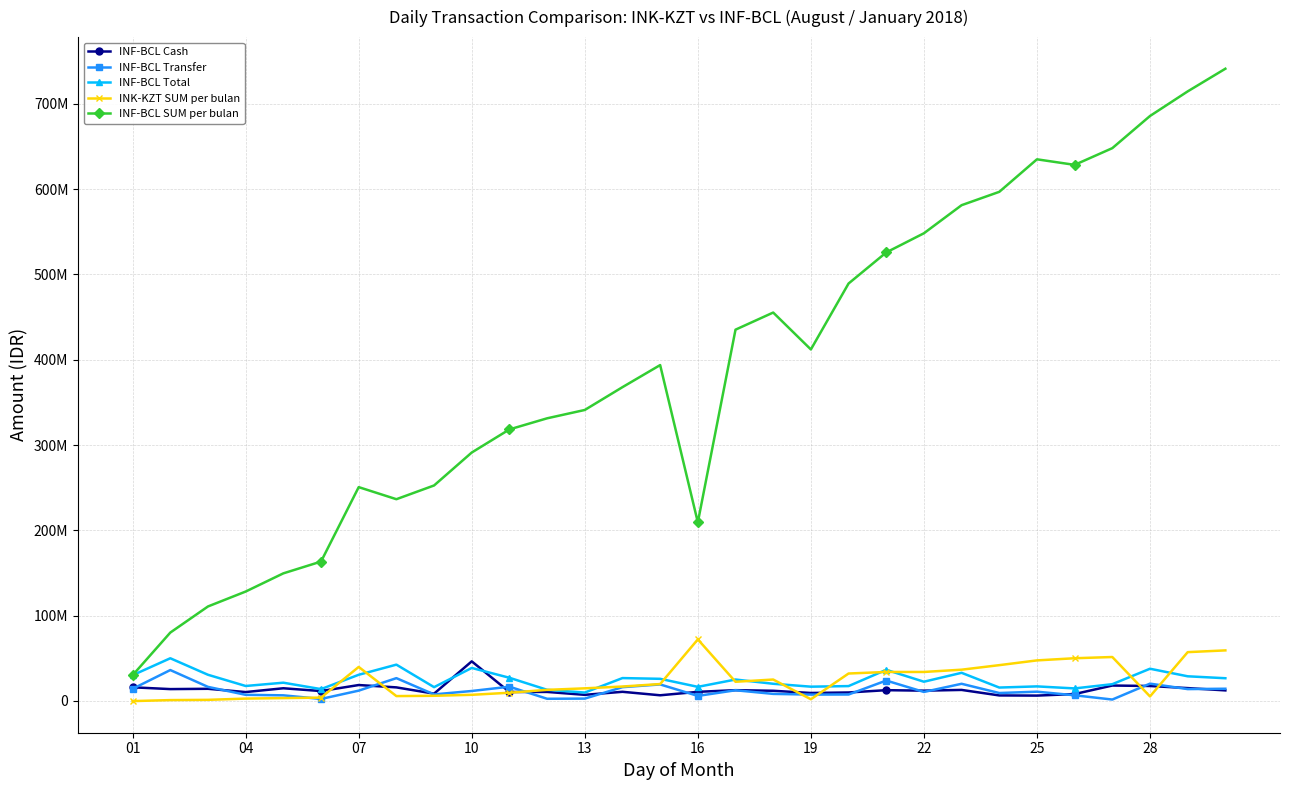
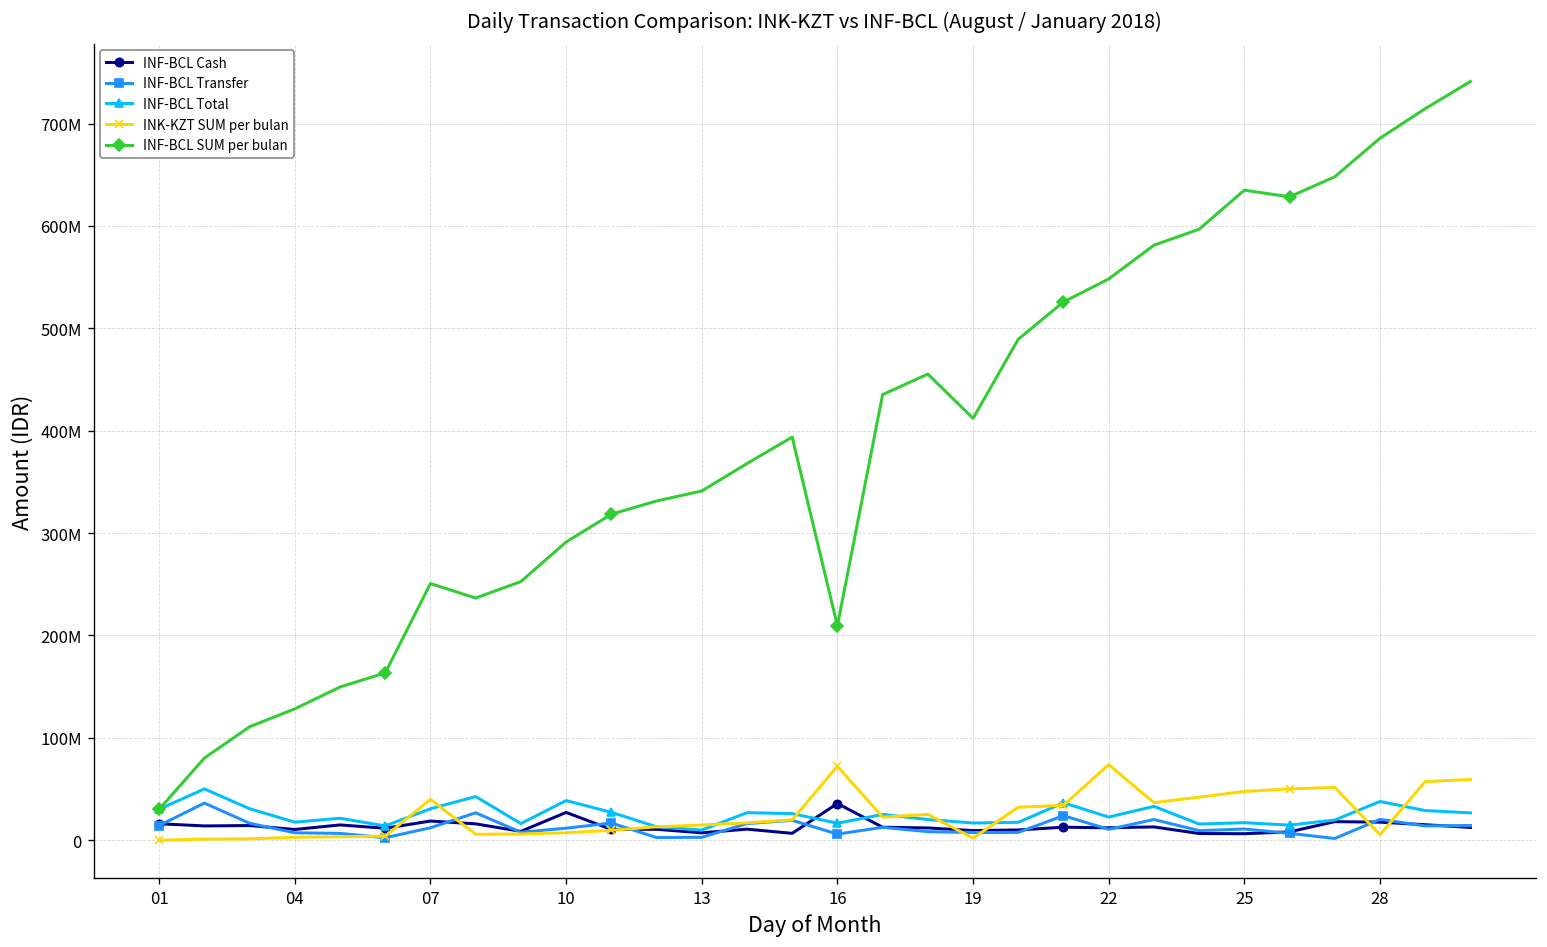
INF-BCL Cash, 10: 50000000 -> 30000000
INF-BCL Cash, 16: 10000000 -> 40000000
INK-KZT SUM per bulan, 22: 30000000 -> 70000000
